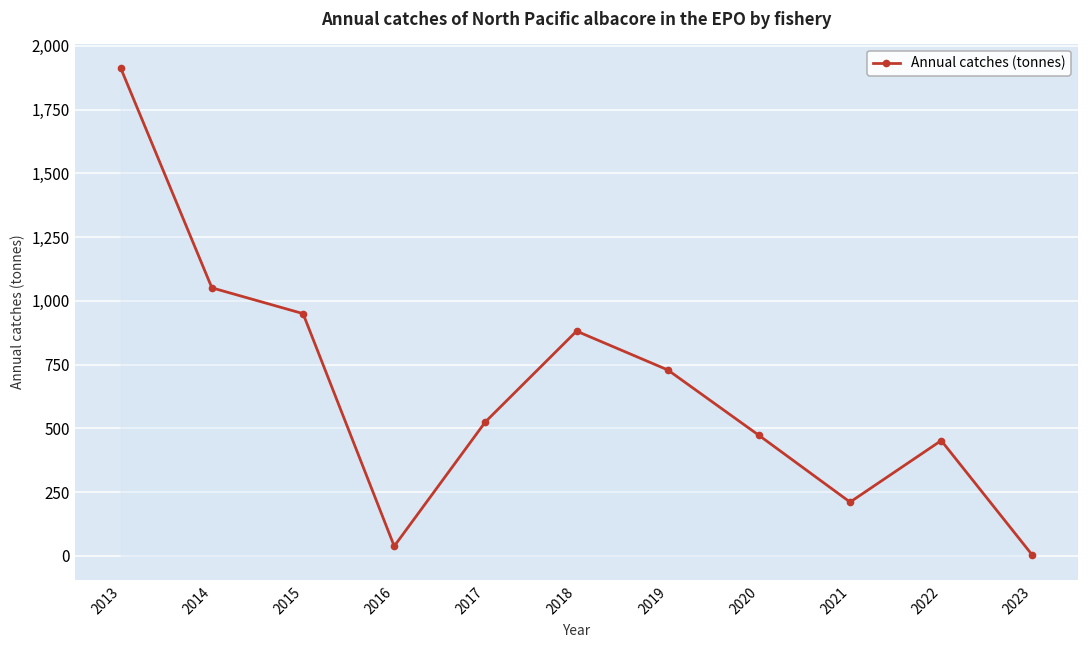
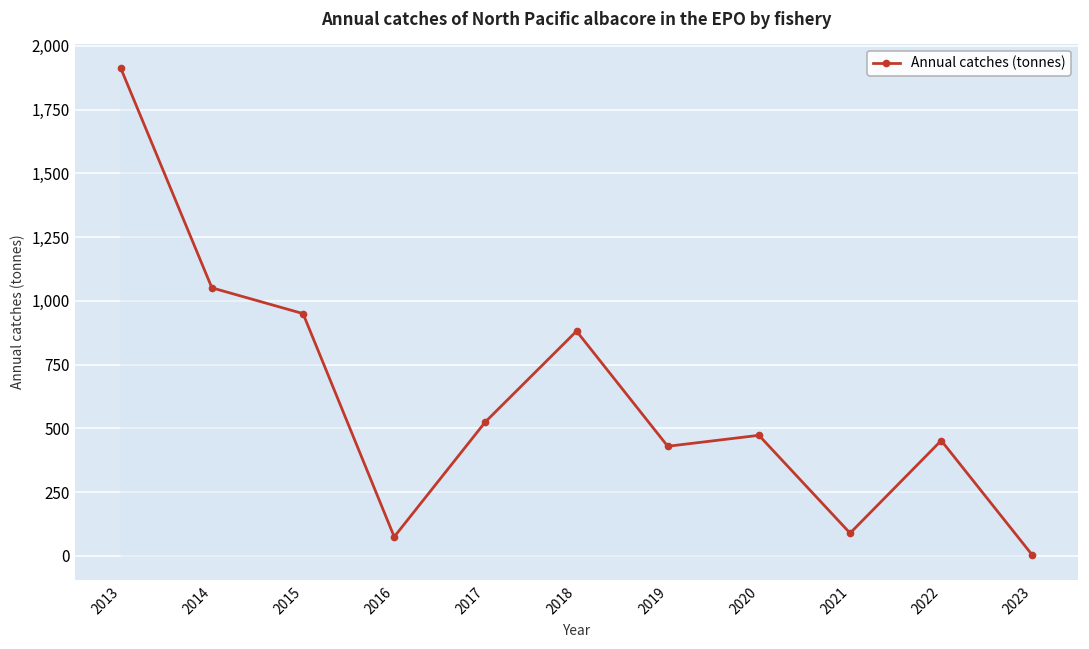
2016: 40 -> 80
2019: 730 -> 430
2021: 210 -> 90
